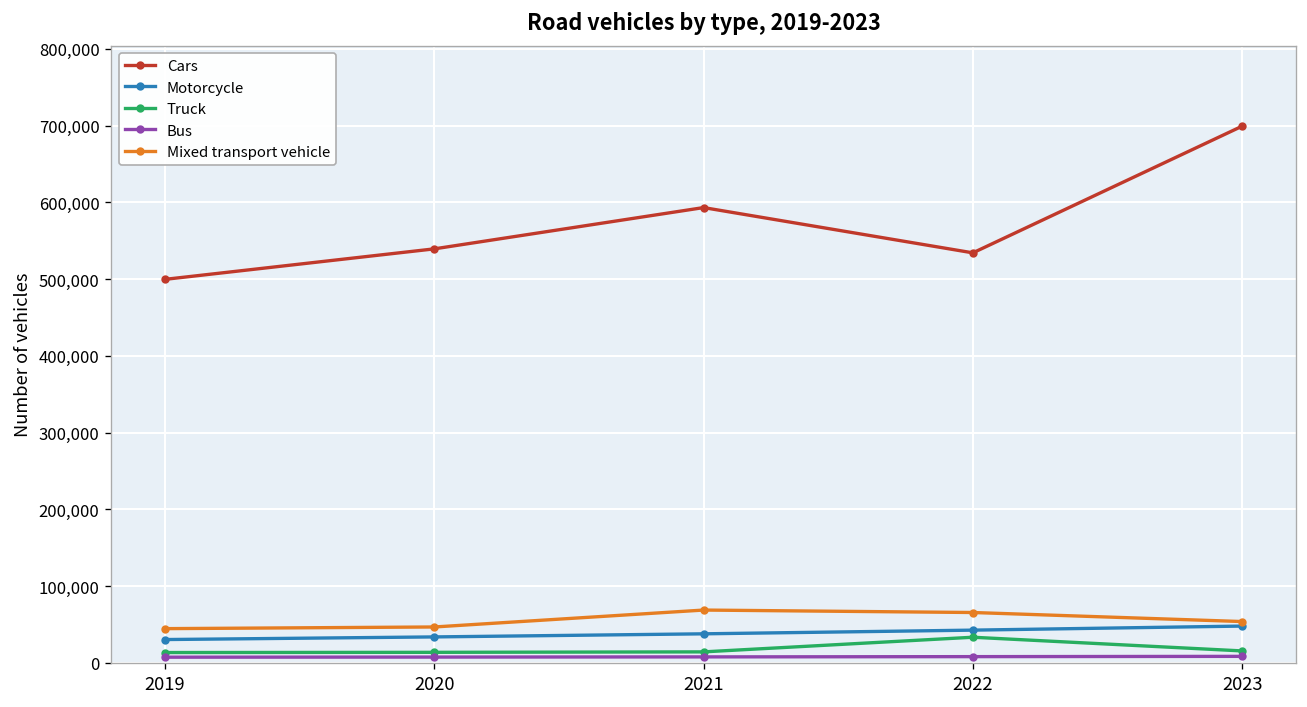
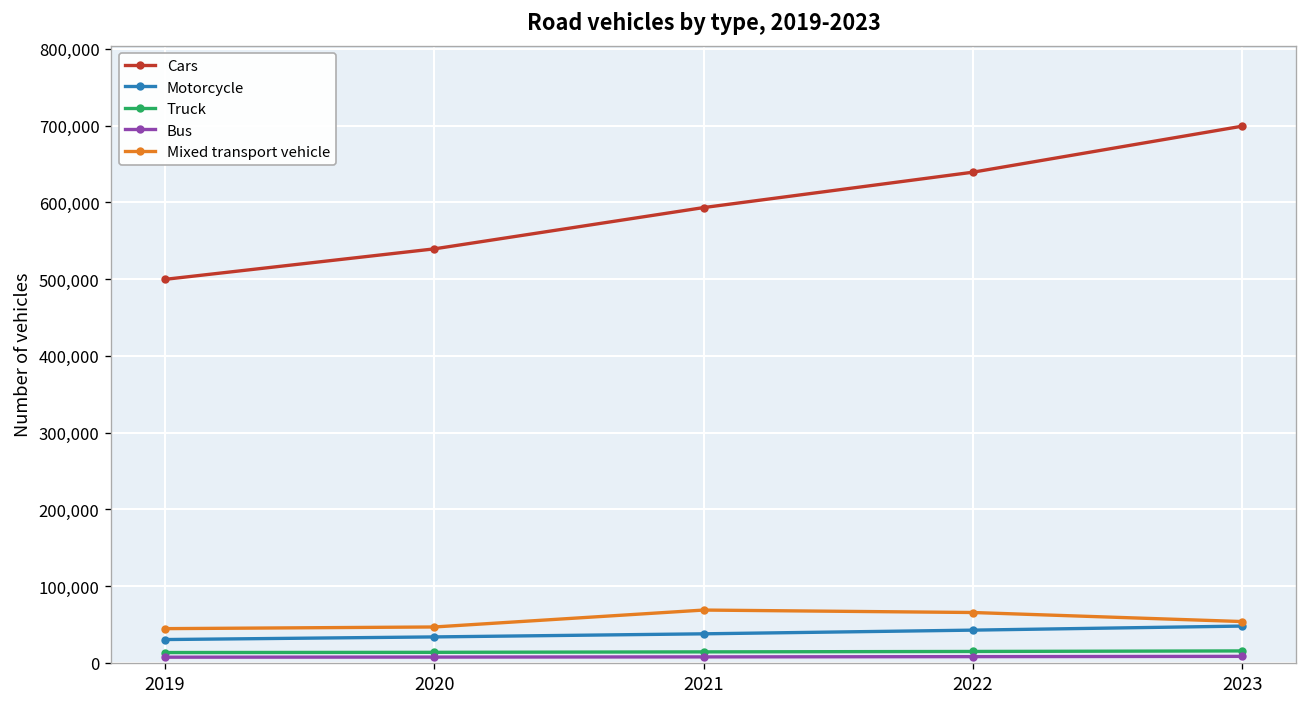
Cars, 2022: 530,000 -> 640,000
Truck, 2022: 30,000 -> 10,000
